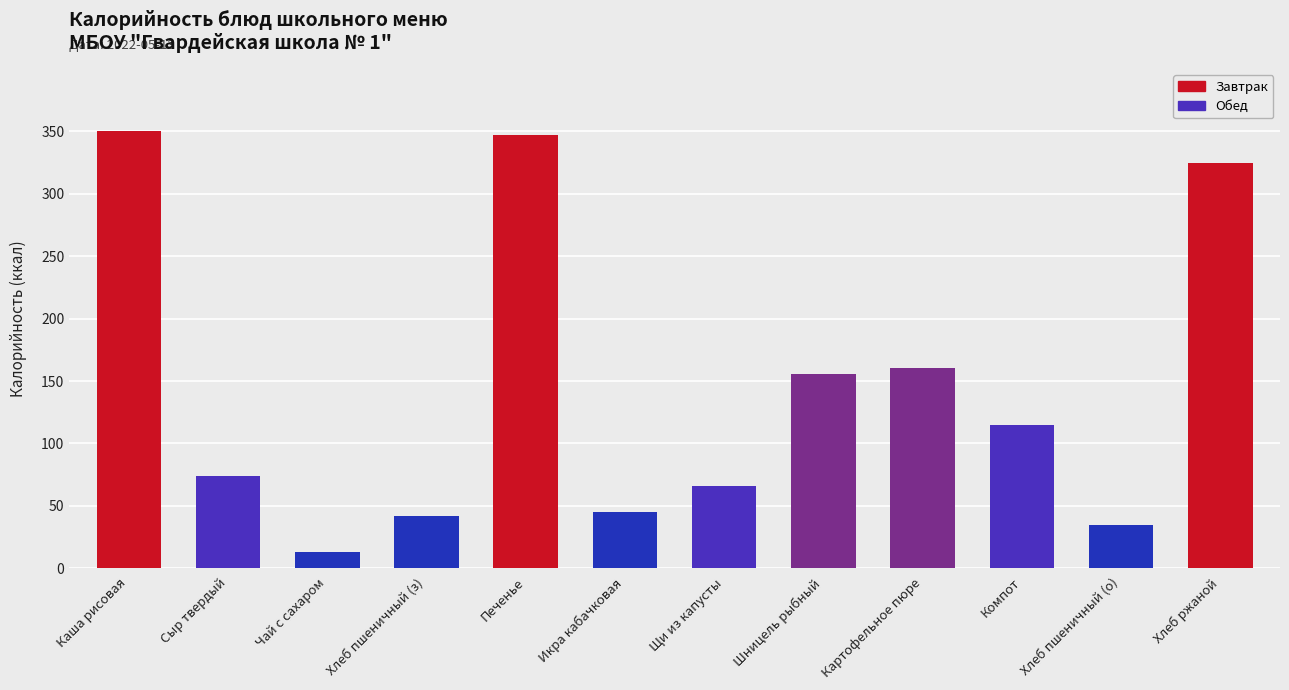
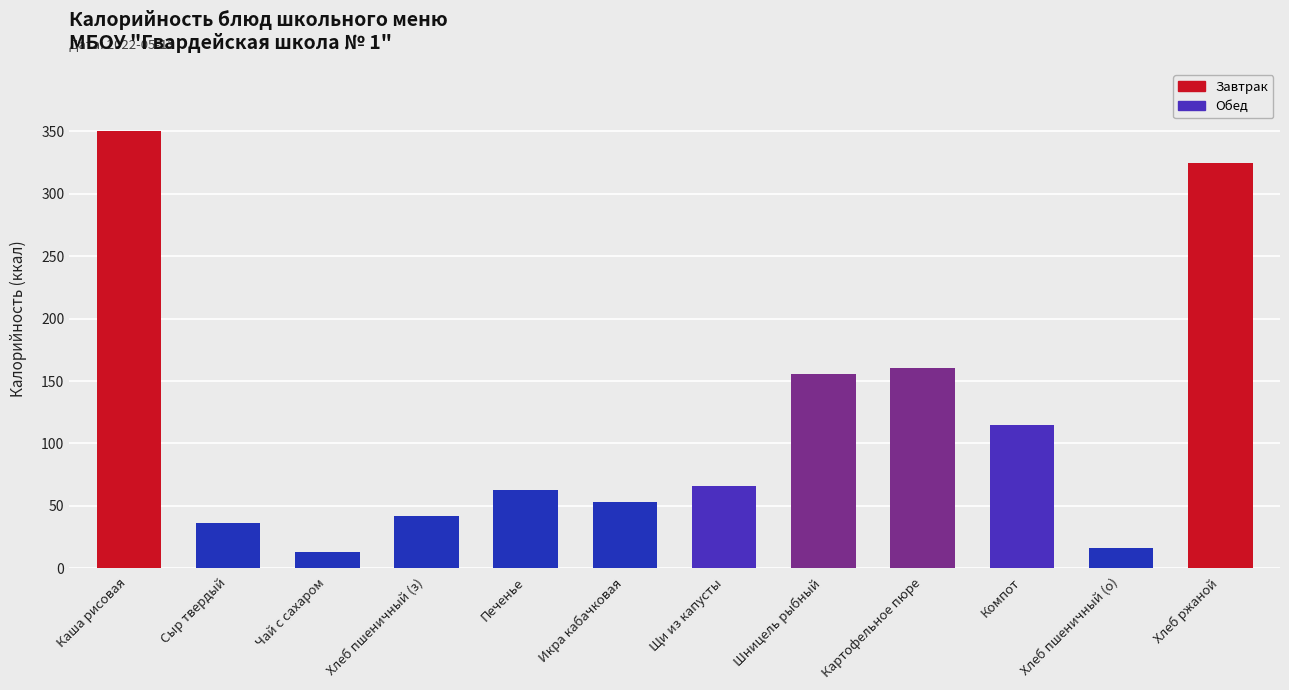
Сыр твердый: 74 -> 36
Печенье: 347 -> 63
Икра кабачковая: 46 -> 53
Хлеб пшеничный (о): 35 -> 17
